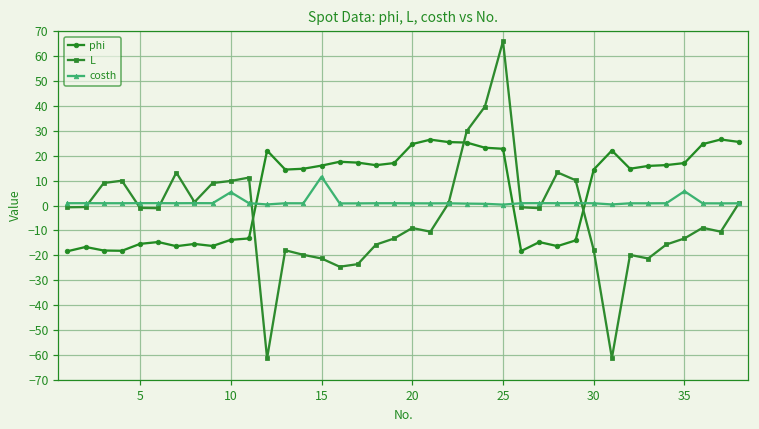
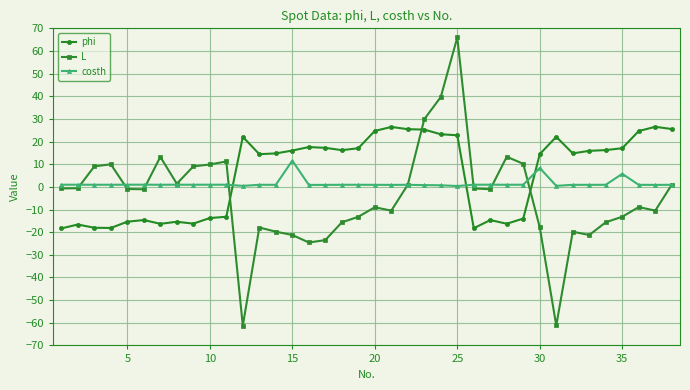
costh, 10: 5 -> 1
costh, 30: 1 -> 8
